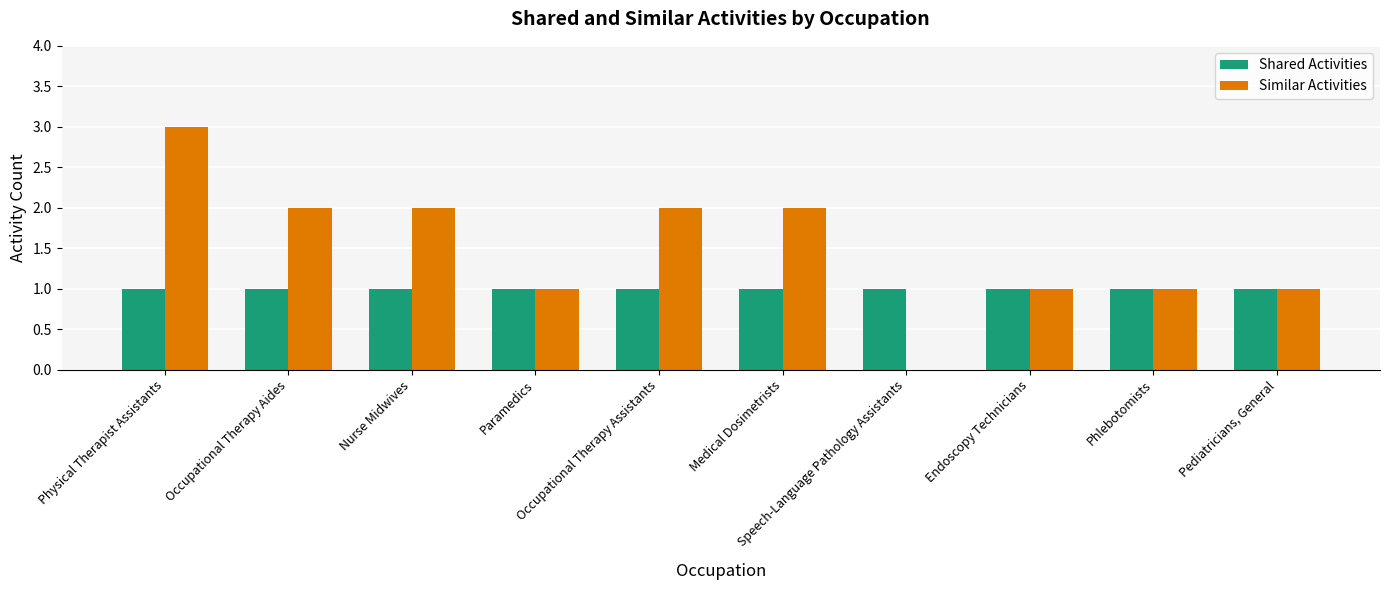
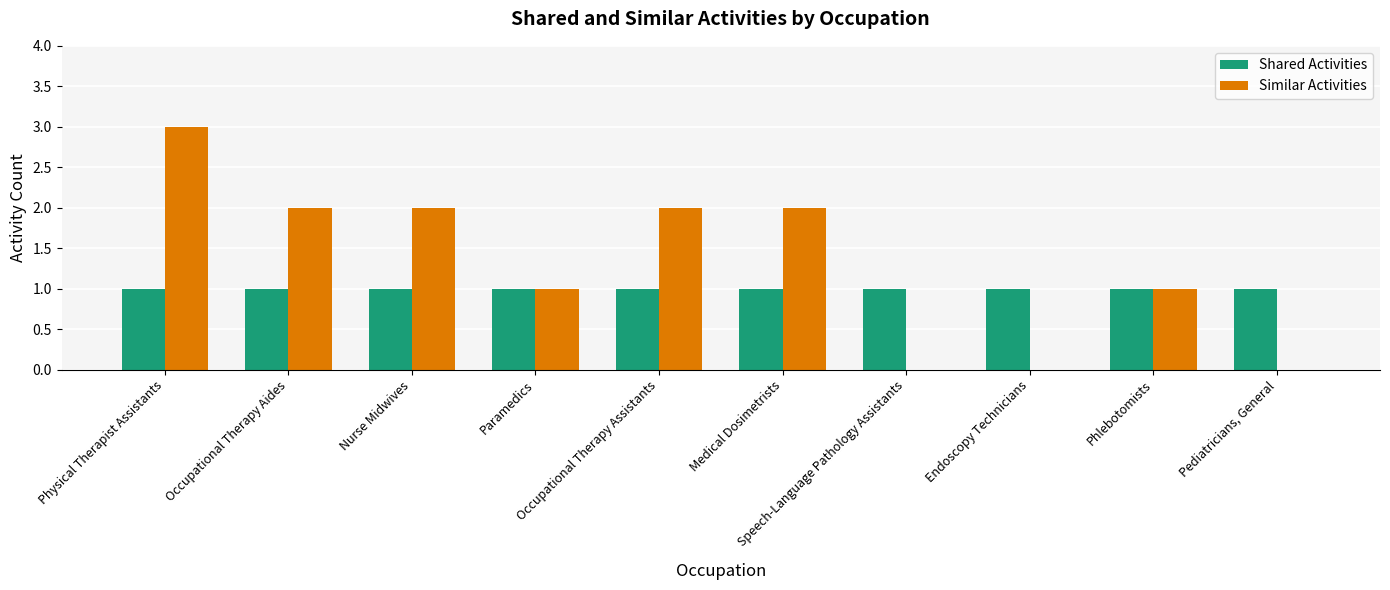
Similar Activities, Endoscopy Technicians: 1 -> 0
Similar Activities, Pediatricians, General: 1 -> 0
